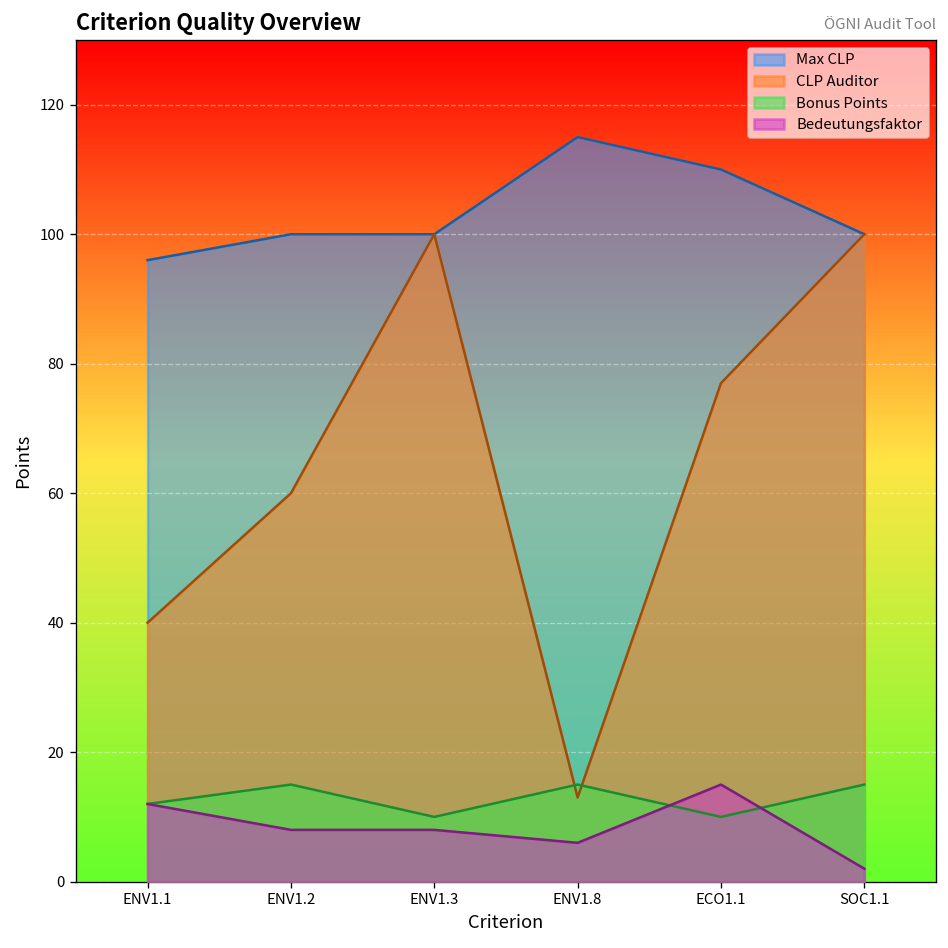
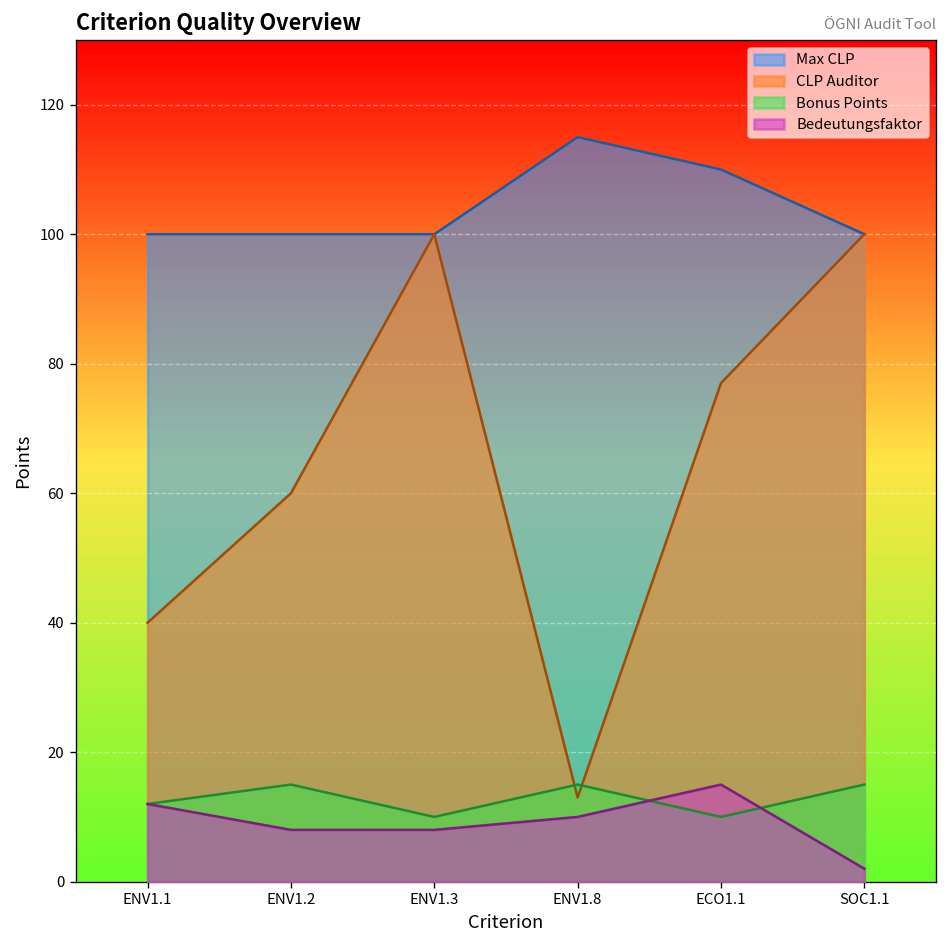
Max CLP, ENV1.1: 96 -> 100
Bedeutungsfaktor, ENV1.8: 6 -> 10
